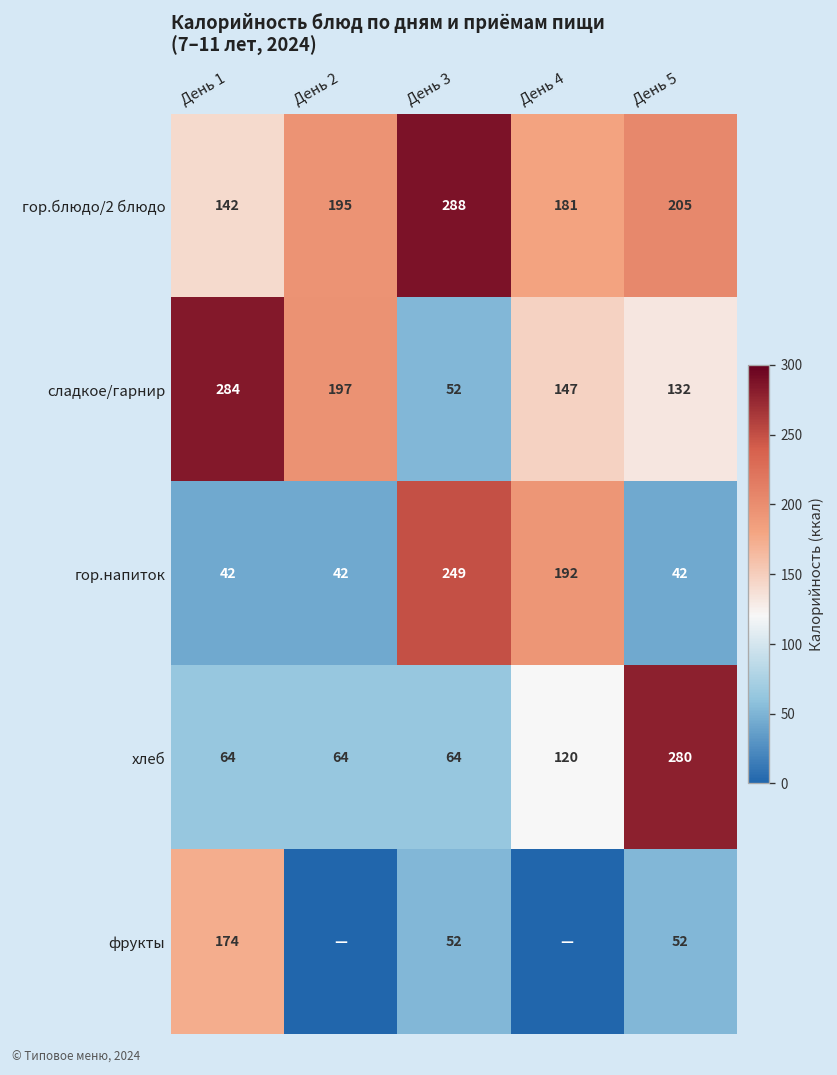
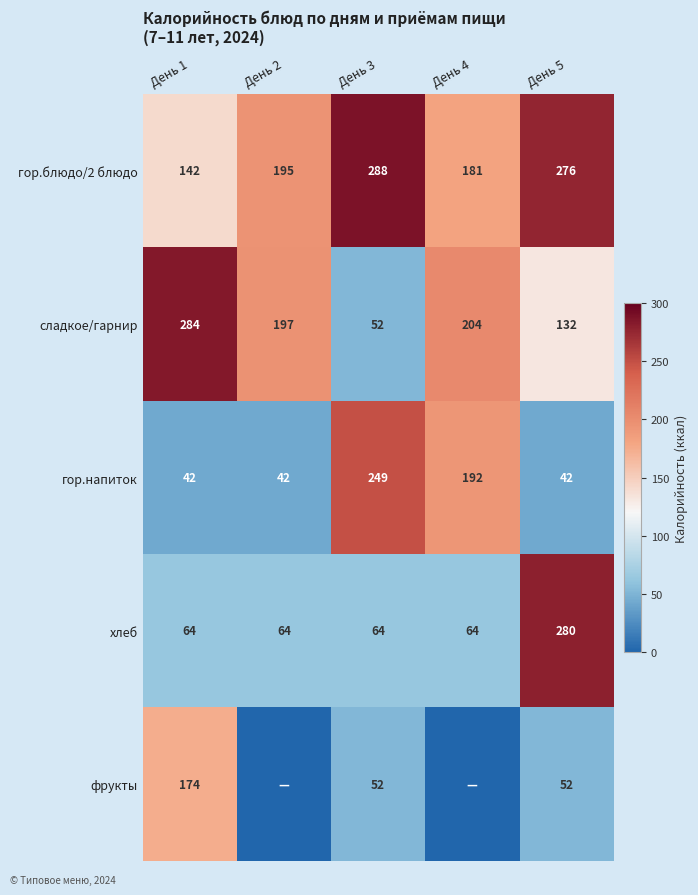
гор.блюдо/2 блюдо, День 5: 205 -> 276
сладкое/гарнир, День 4: 147 -> 204
хлеб, День 4: 120 -> 64
